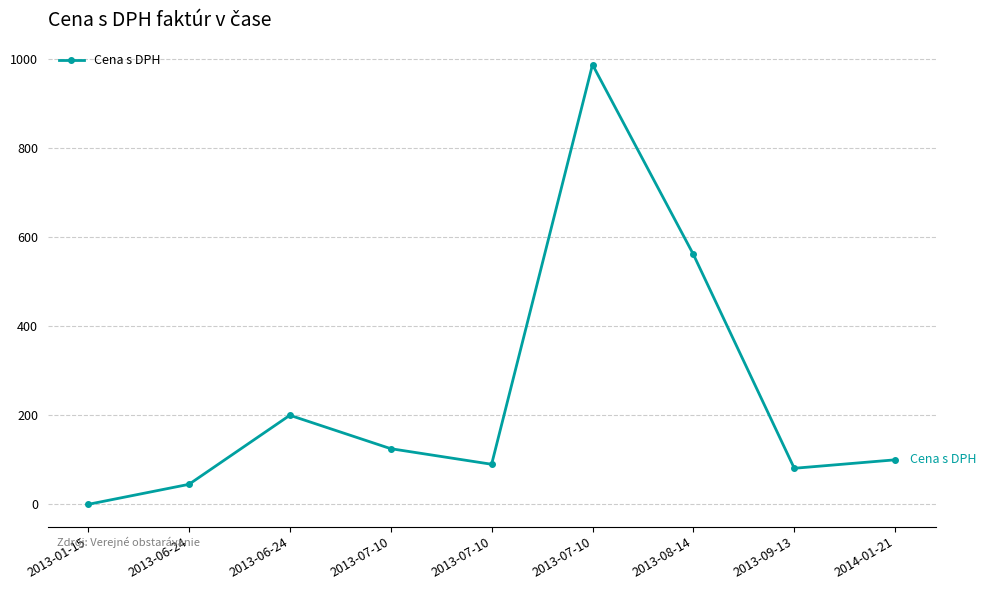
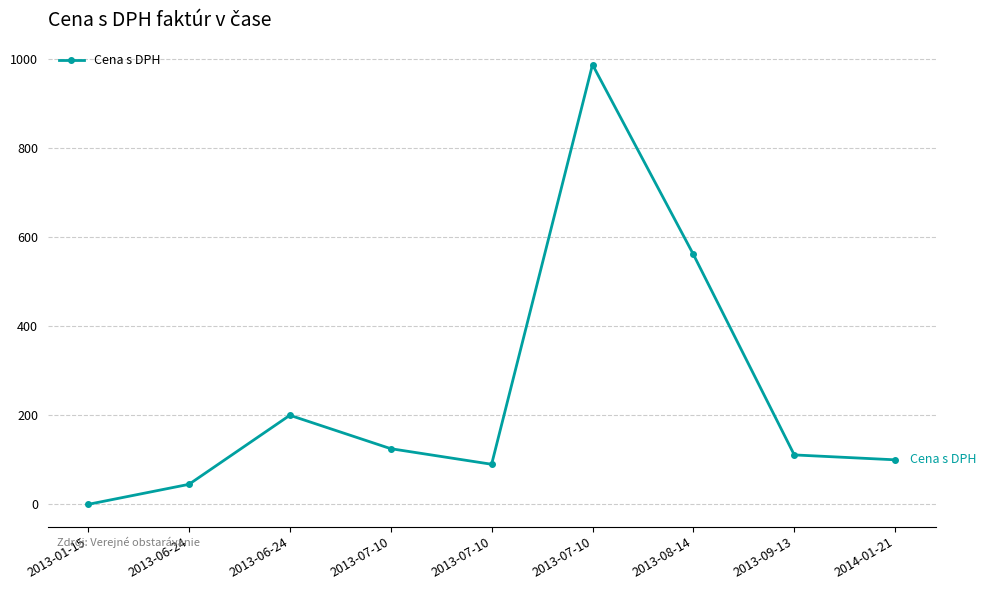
2013-09-13: 80 -> 110
